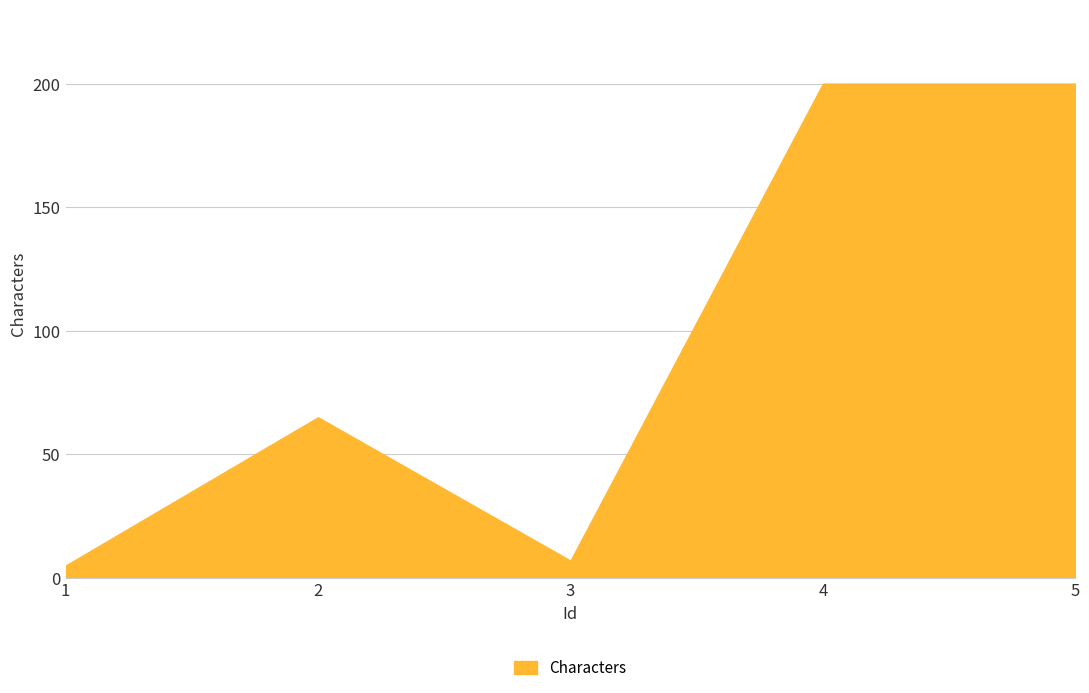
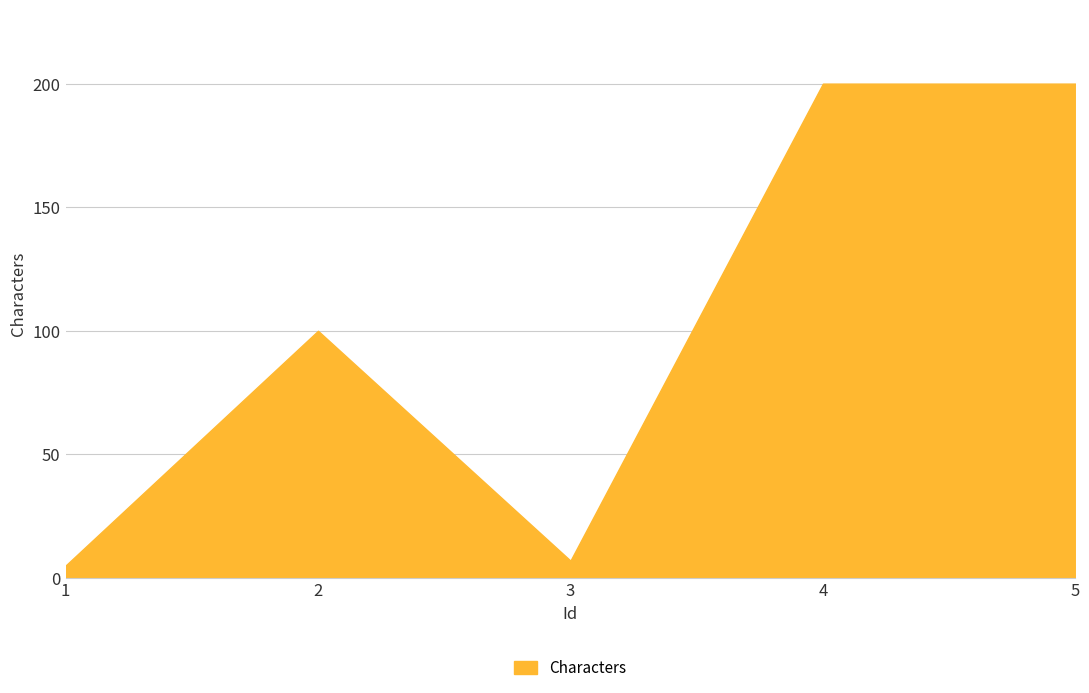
2: 65 -> 100
